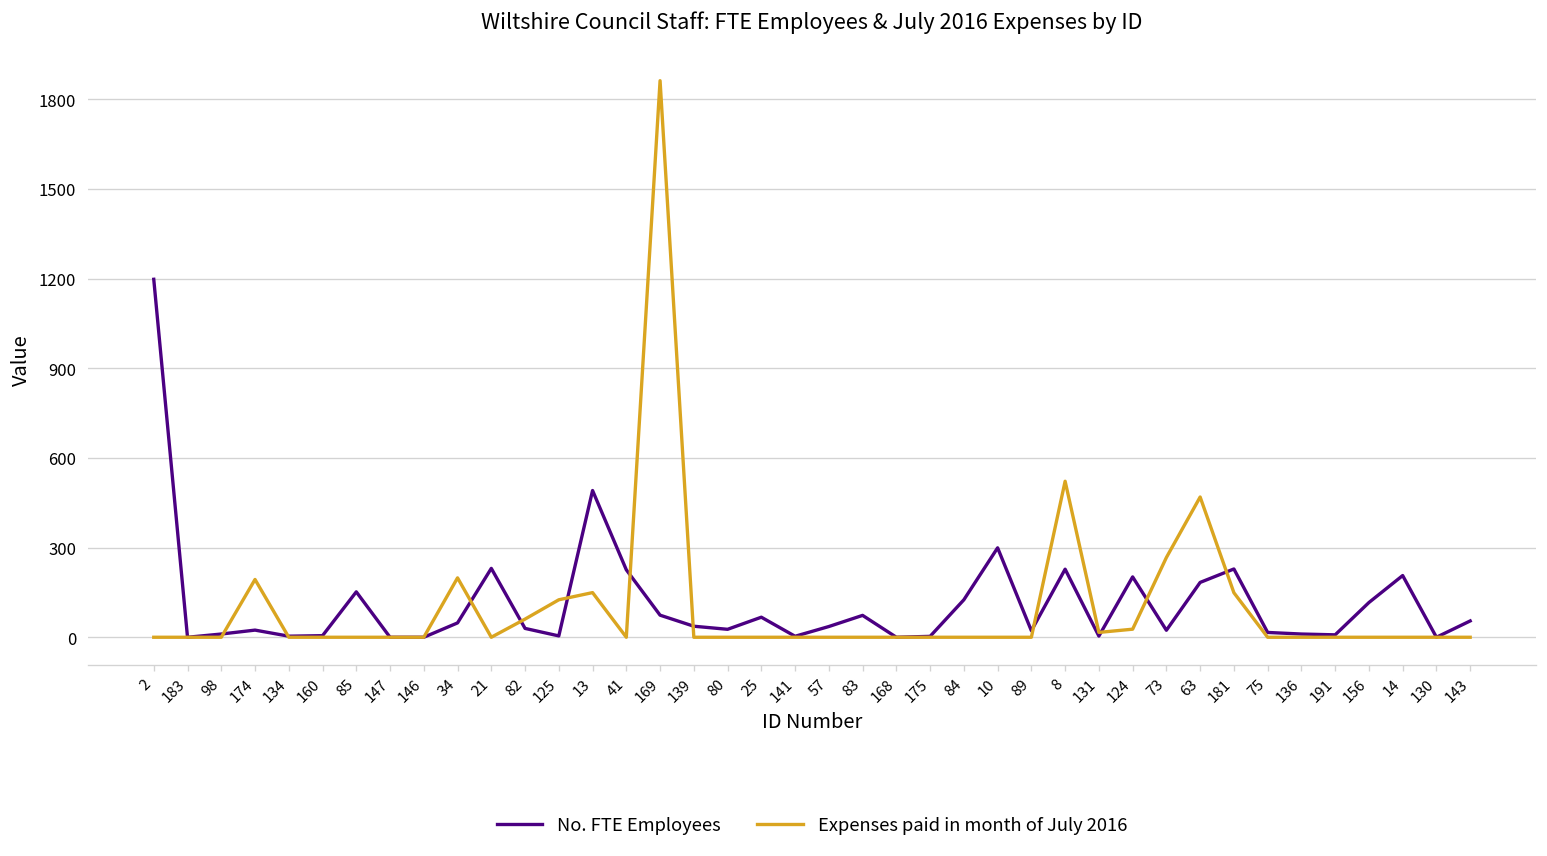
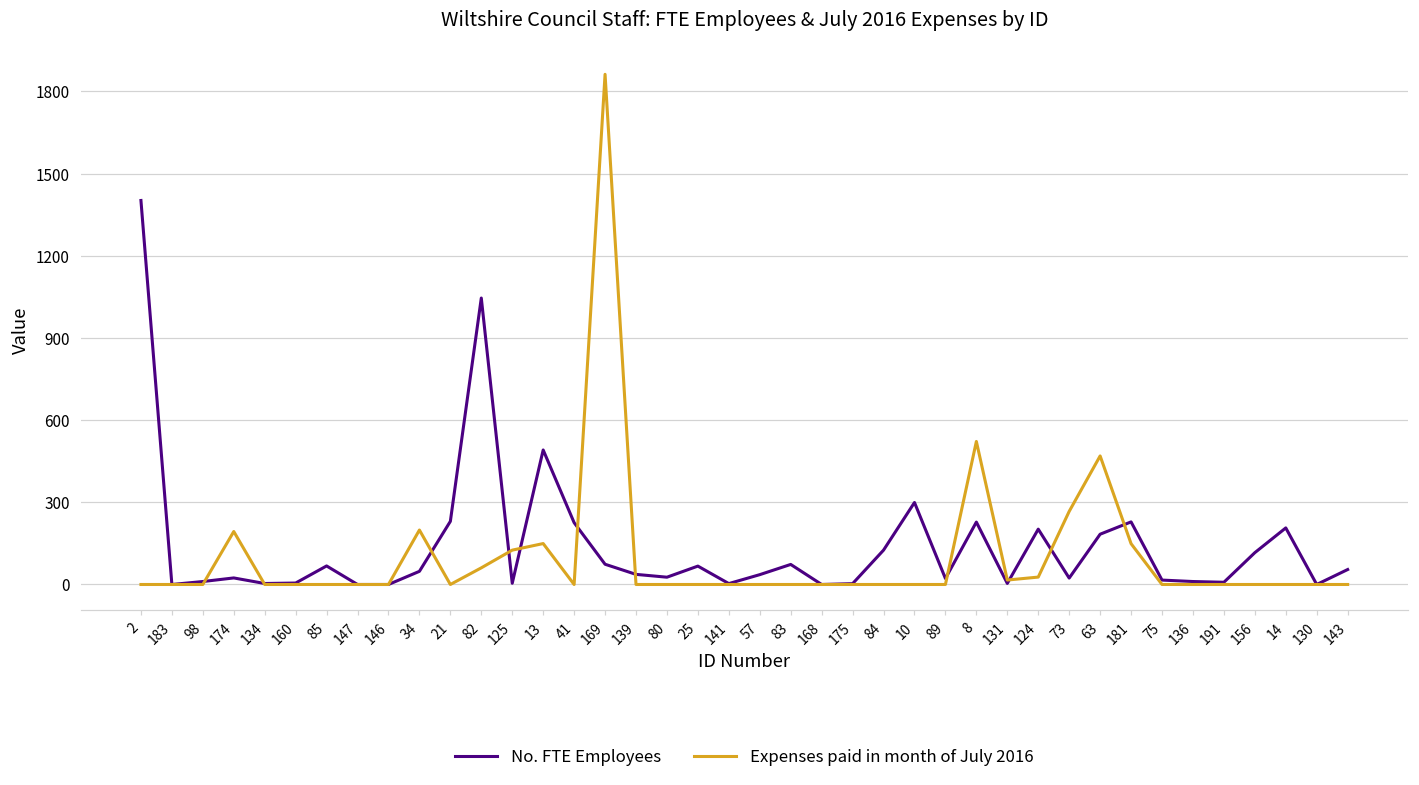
No. FTE Employees, 2: 1200 -> 1400
No. FTE Employees, 85: 150 -> 70
No. FTE Employees, 82: 30 -> 1050
